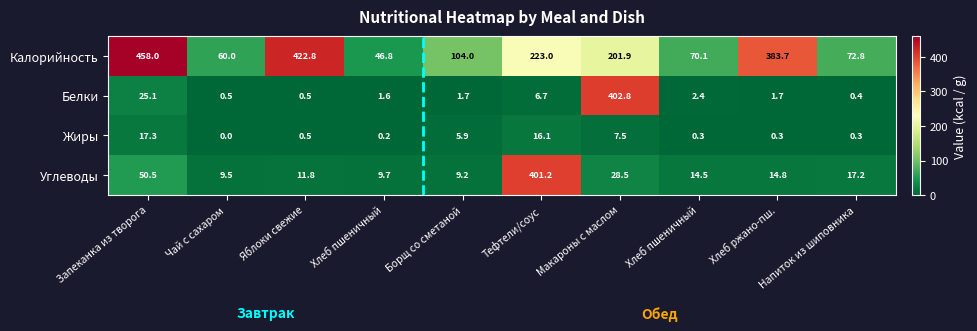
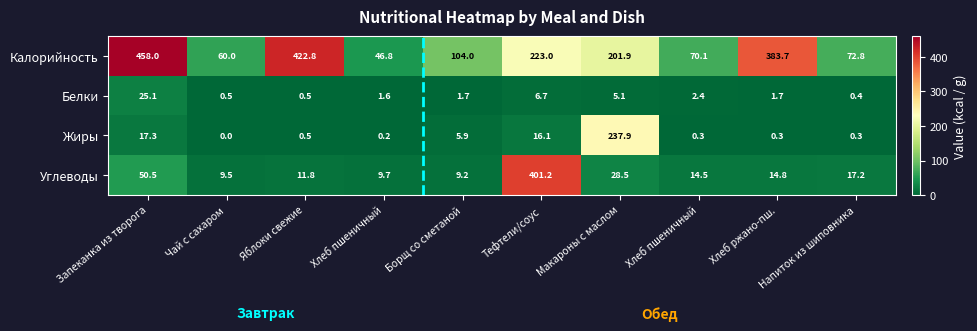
Белки, Макароны с маслом: 402.8 -> 5.1
Жиры, Макароны с маслом: 7.5 -> 237.9
